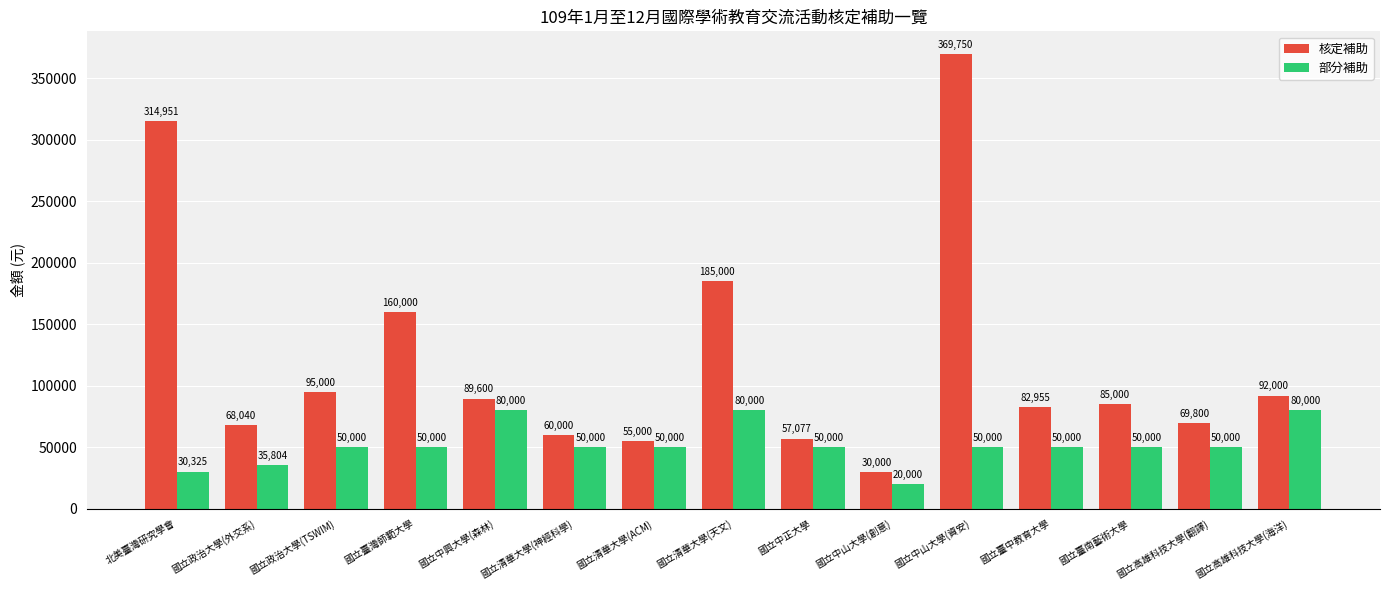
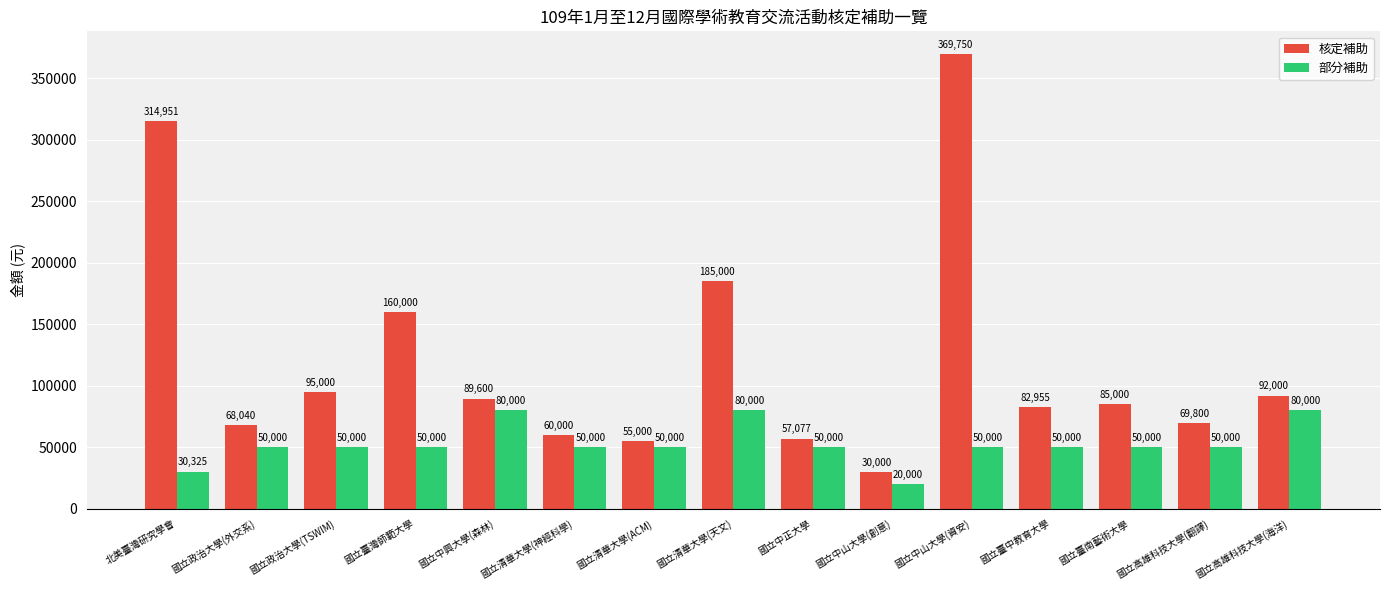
部分補助, 國立政治大學(外交系): 35,804 -> 50,000
